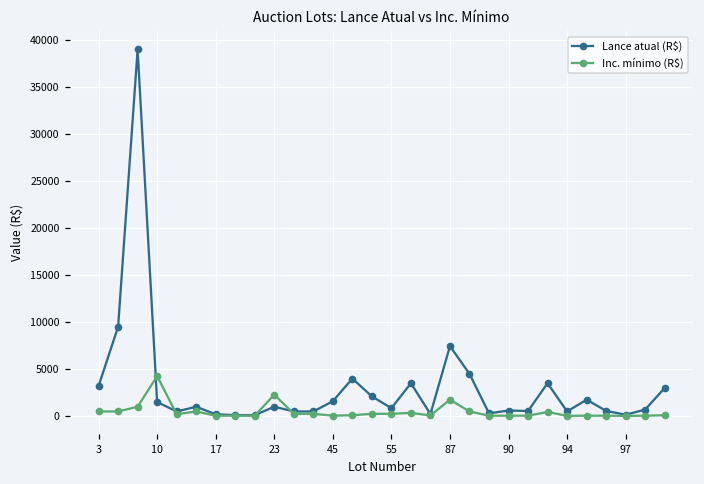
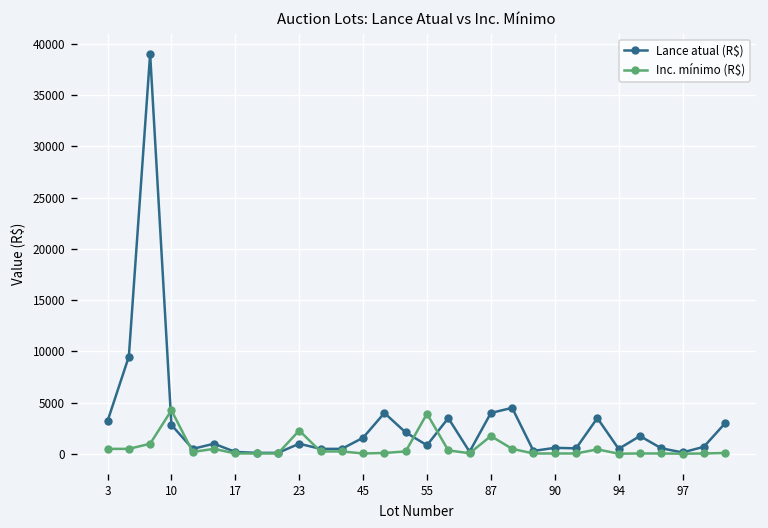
Lance atual (R$), 10: 2000 -> 3000
Inc. mínimo (R$), 55: 0 -> 4000
Lance atual (R$), 87: 7000 -> 4000
